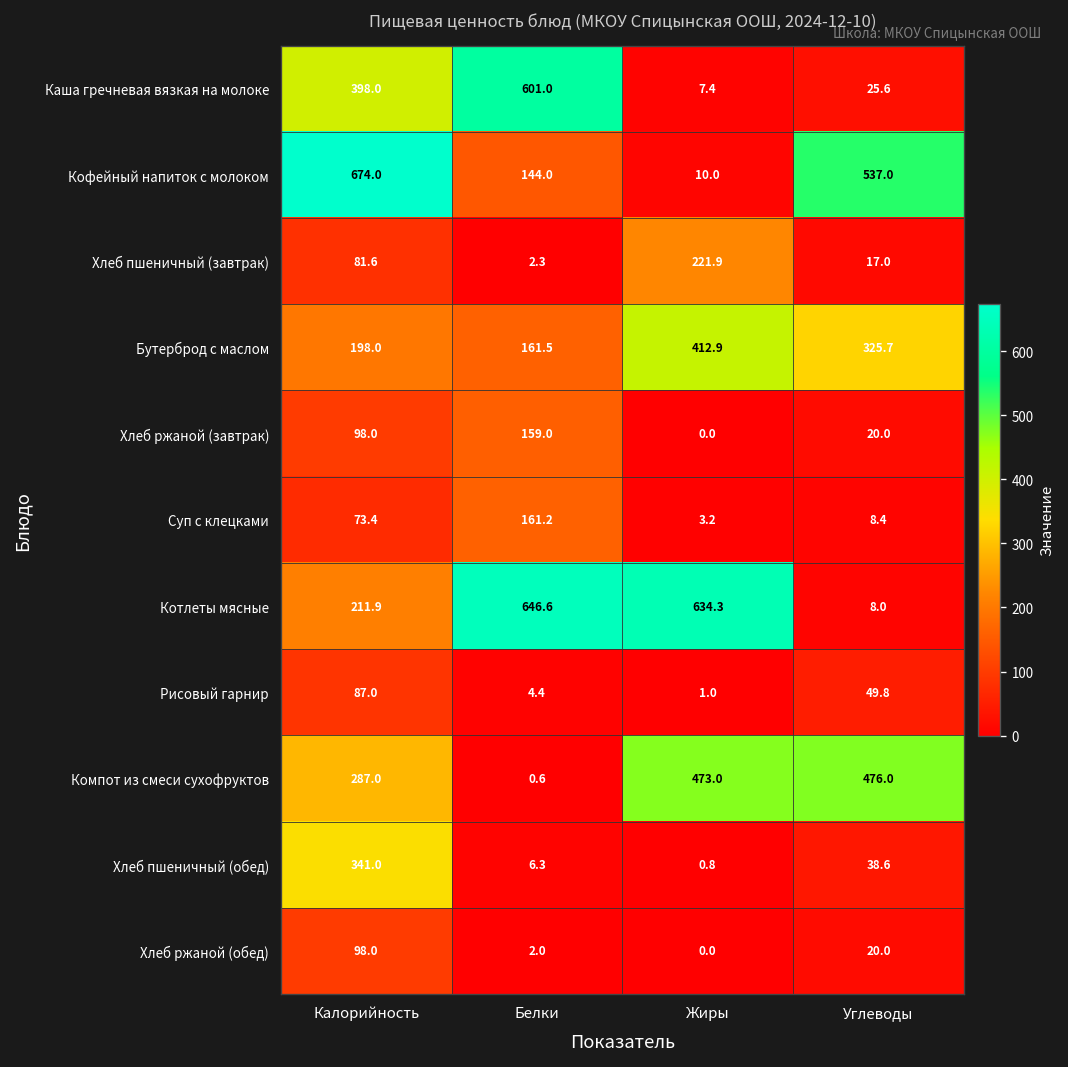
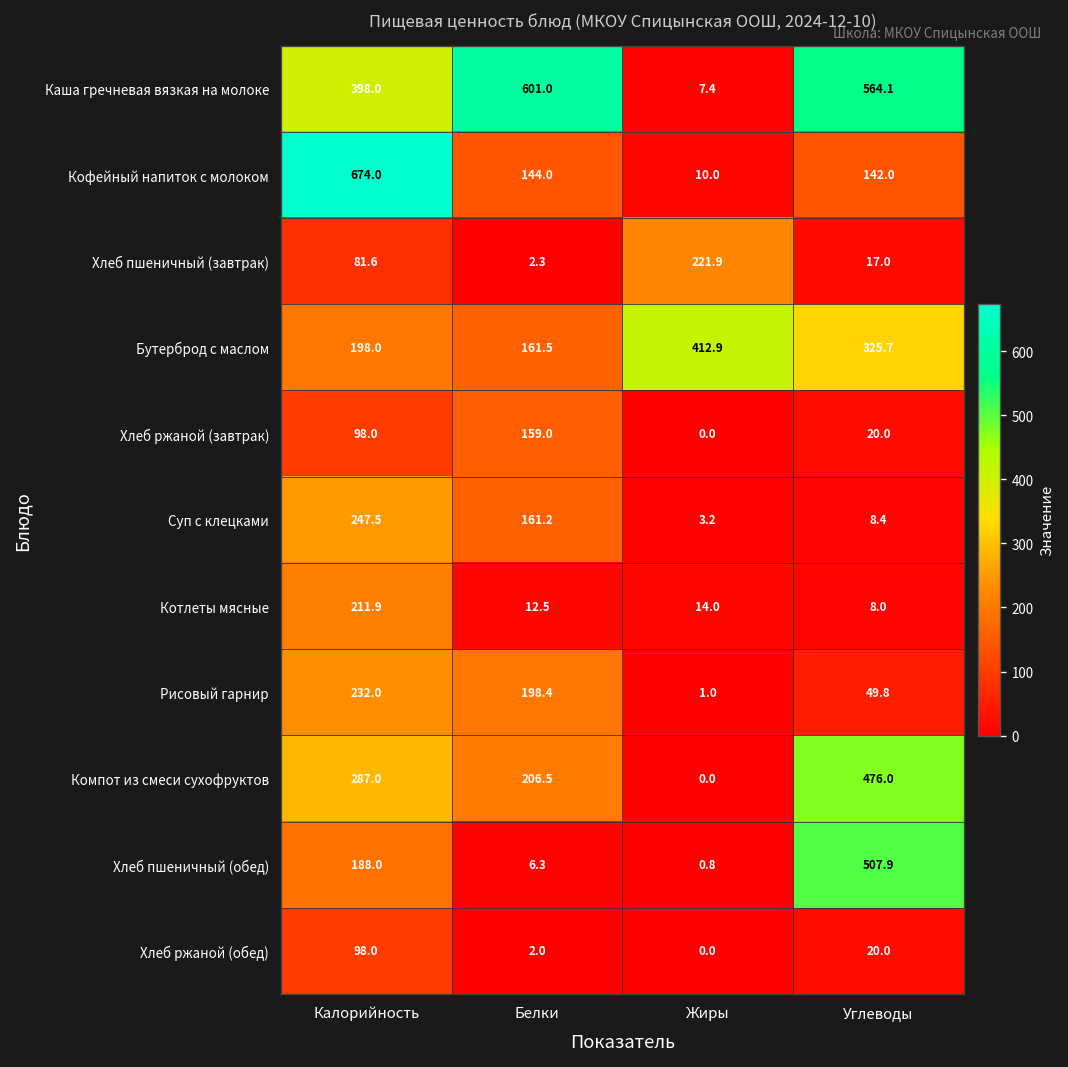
Каша гречневая вязкая на молоке, Углеводы: 25.6 -> 564.1
Кофейный напиток с молоком, Углеводы: 537.0 -> 142.0
Суп с клецками, Калорийность: 73.4 -> 247.5
Котлеты мясные, Белки: 646.6 -> 12.5
Котлеты мясные, Жиры: 634.3 -> 14.0
Рисовый гарнир, Калорийность: 87.0 -> 232.0
Рисовый гарнир, Белки: 4.4 -> 198.4
Компот из смеси сухофруктов, Белки: 0.6 -> 206.5
Компот из смеси сухофруктов, Жиры: 473.0 -> 0.0
Хлеб пшеничный (обед), Калорийность: 341.0 -> 188.0
Хлеб пшеничный (обед), Углеводы: 38.6 -> 507.9
